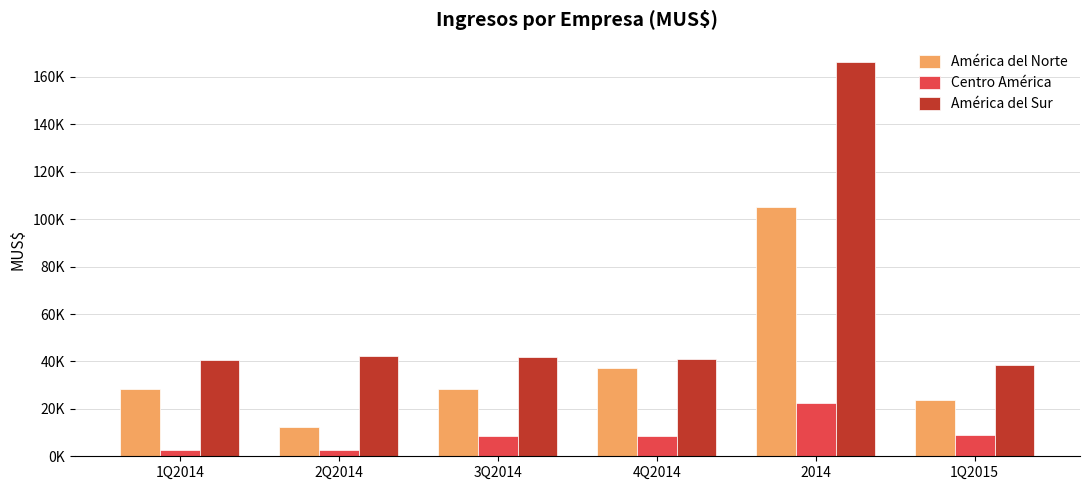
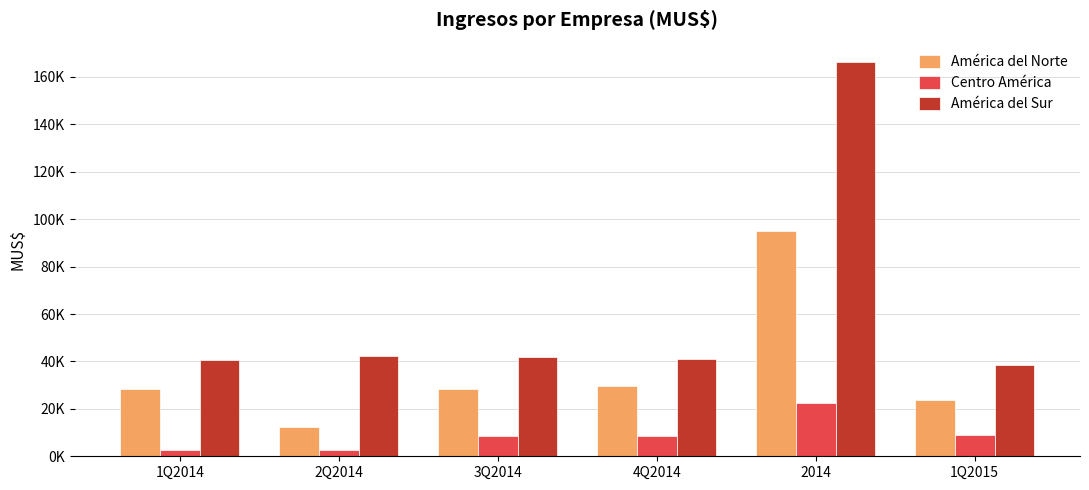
América del Norte, 4Q2014: 37000 -> 30000
América del Norte, 2014: 105000 -> 95000
